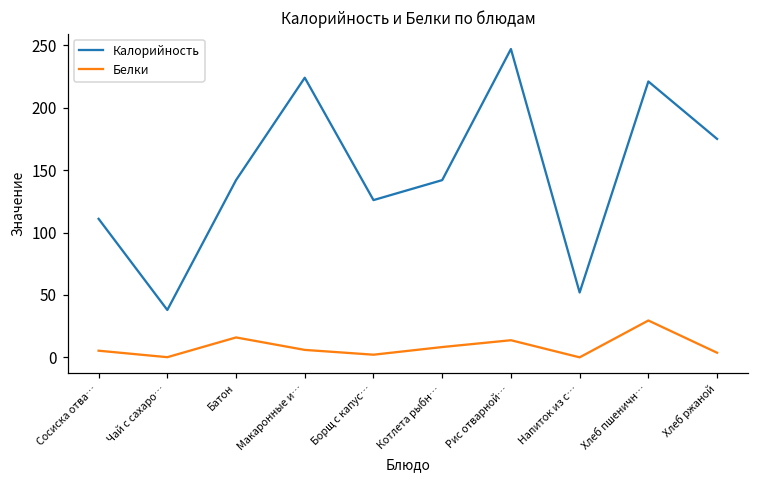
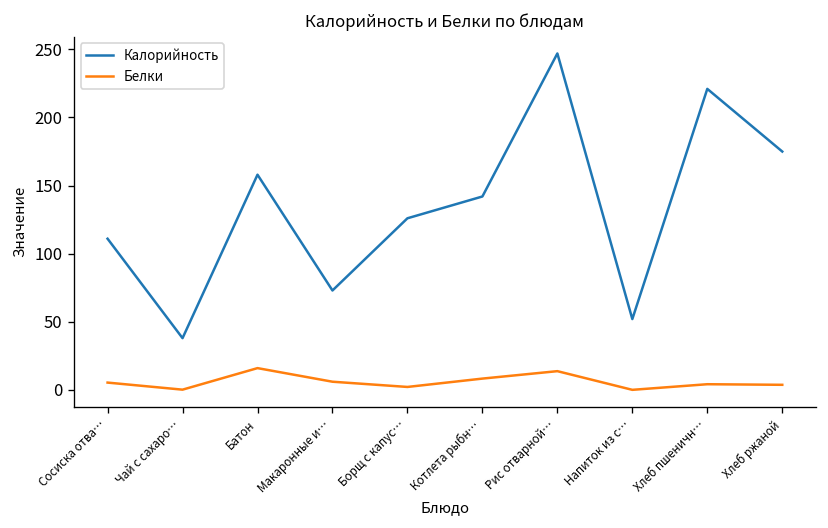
Калорийность, Батон: 142 -> 158
Калорийность, Макаронные и…: 224 -> 73
Белки, Хлеб пшеничн…: 30 -> 4
